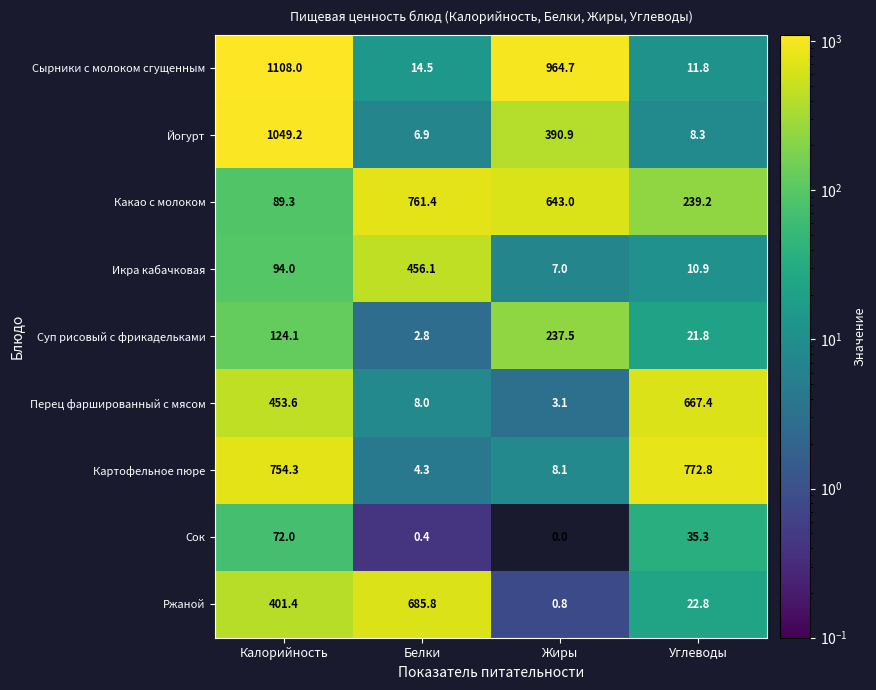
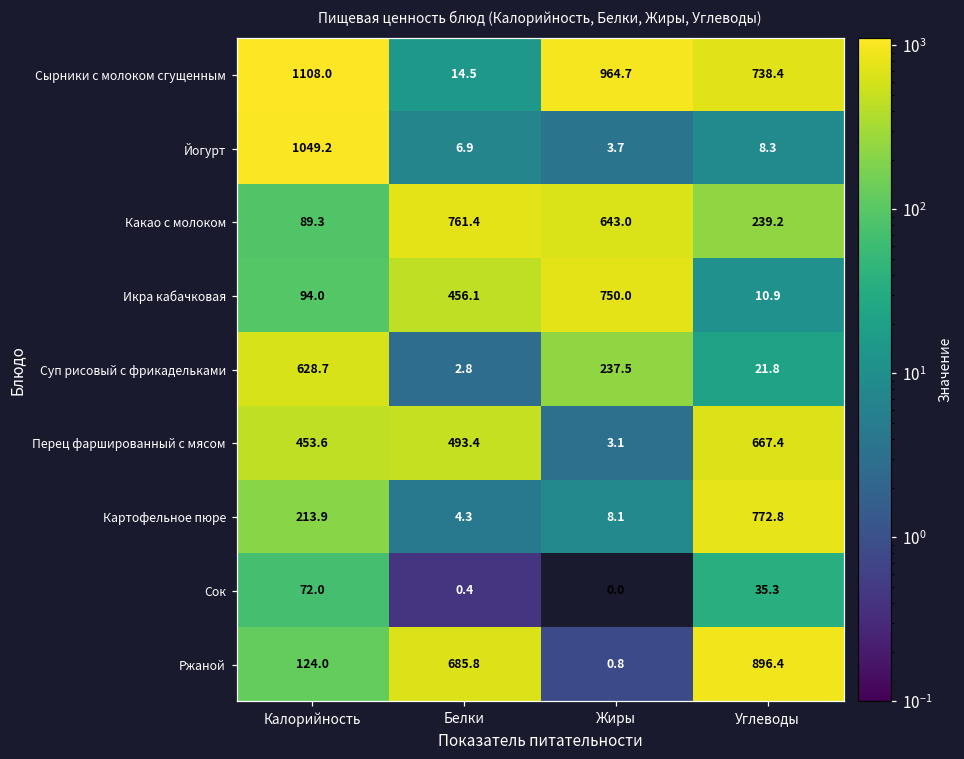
Сырники с молоком сгущенным, Углеводы: 11.8 -> 738.4
Йогурт, Жиры: 390.9 -> 3.7
Икра кабачковая, Жиры: 7.0 -> 750.0
Суп рисовый с фрикадельками, Калорийность: 124.1 -> 628.7
Перец фаршированный с мясом, Белки: 8.0 -> 493.4
Картофельное пюре, Калорийность: 754.3 -> 213.9
Ржаной, Калорийность: 401.4 -> 124.0
Ржаной, Углеводы: 22.8 -> 896.4
